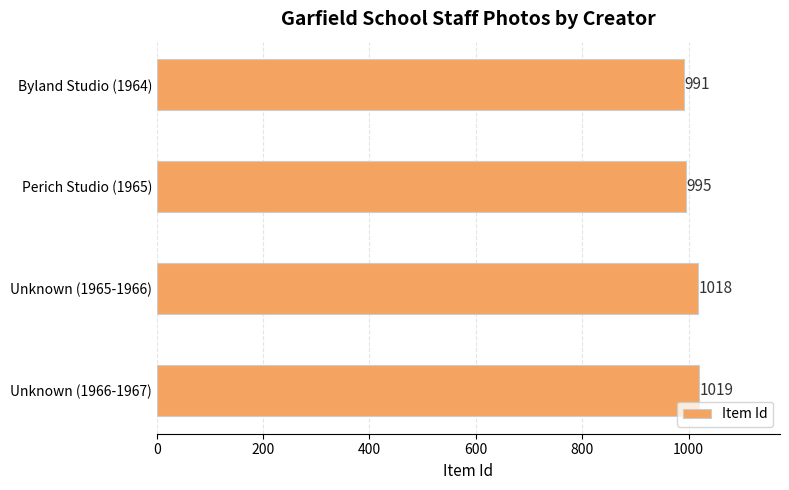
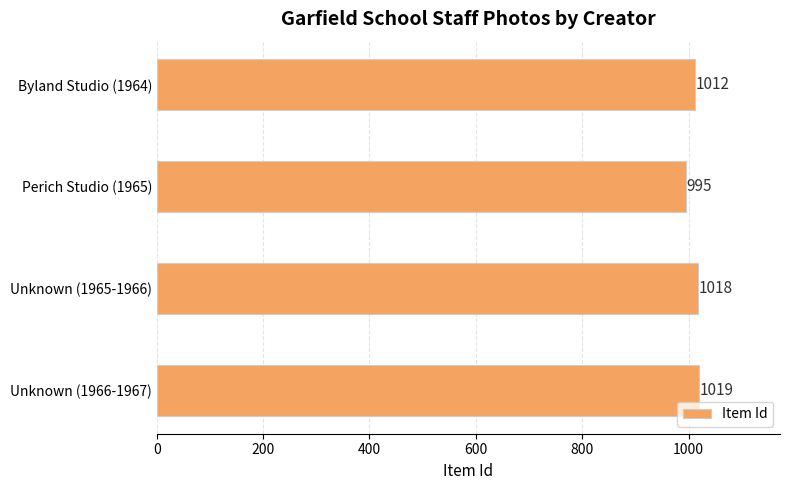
Byland Studio (1964): 991 -> 1012
